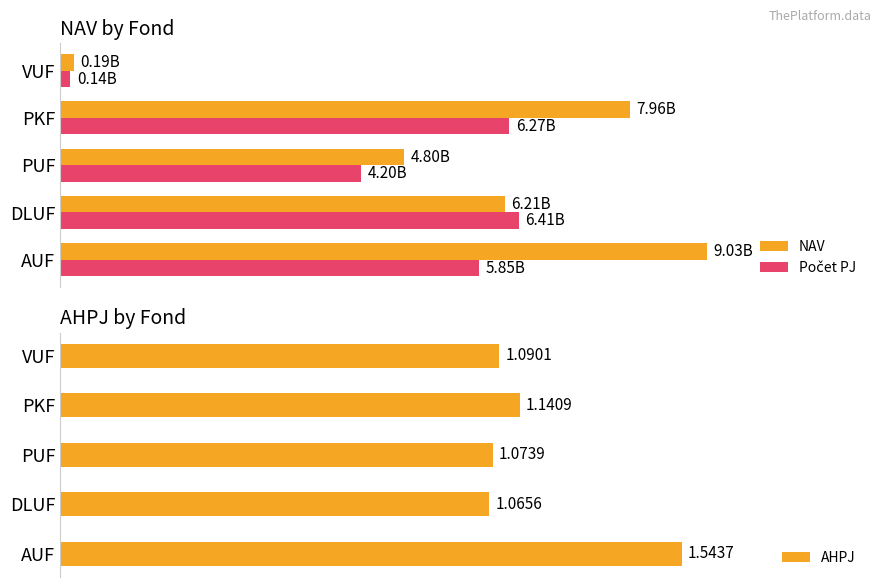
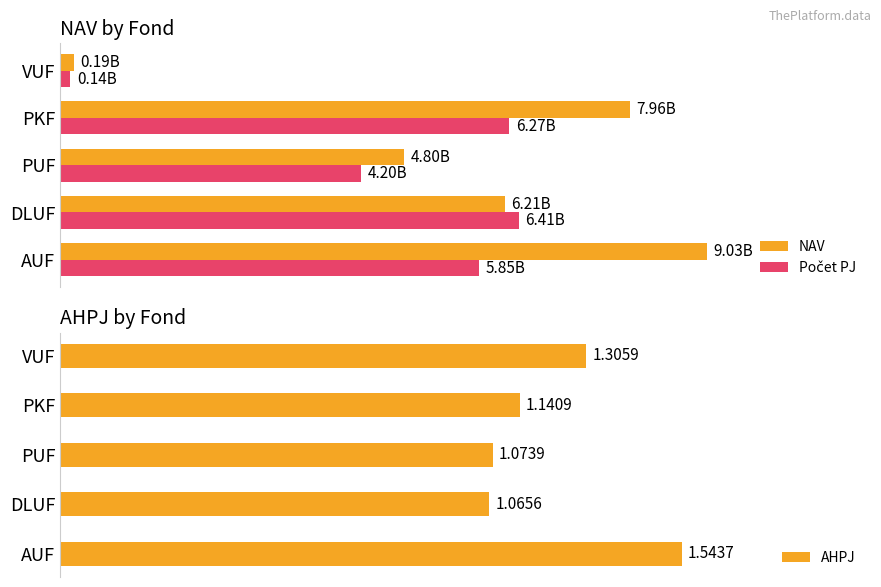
AHPJ by Fond, VUF: 1.0901 -> 1.3059
